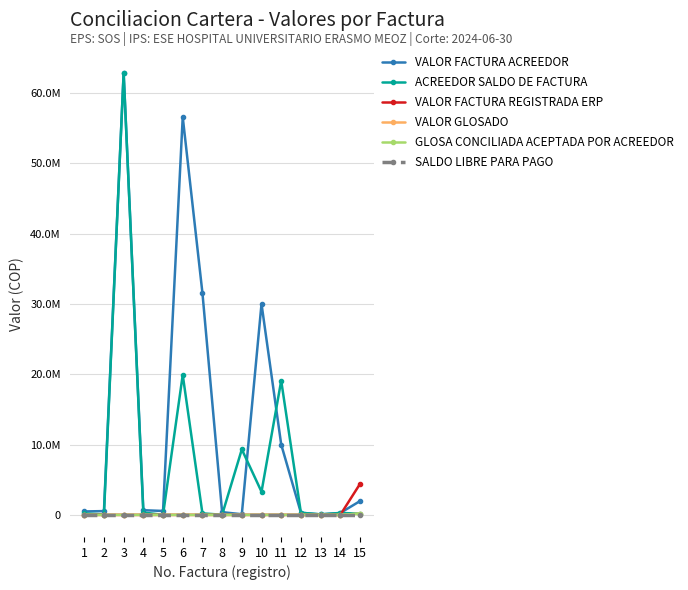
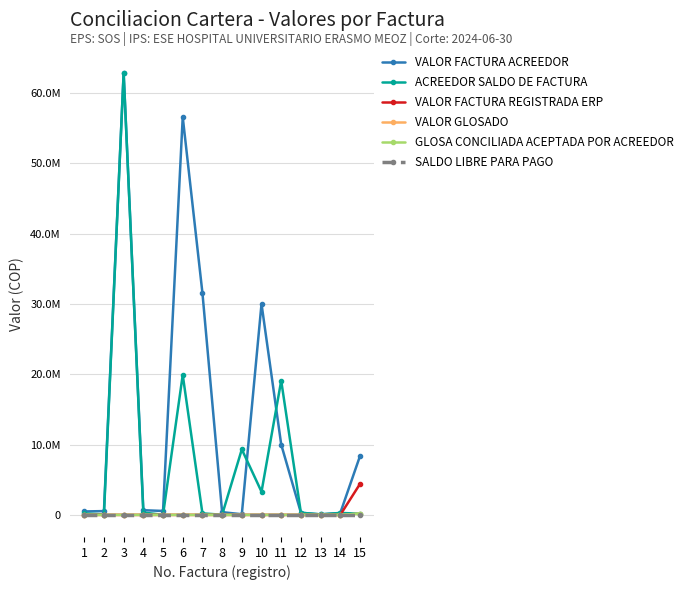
VALOR FACTURA ACREEDOR, 15: 2000000 -> 8000000
